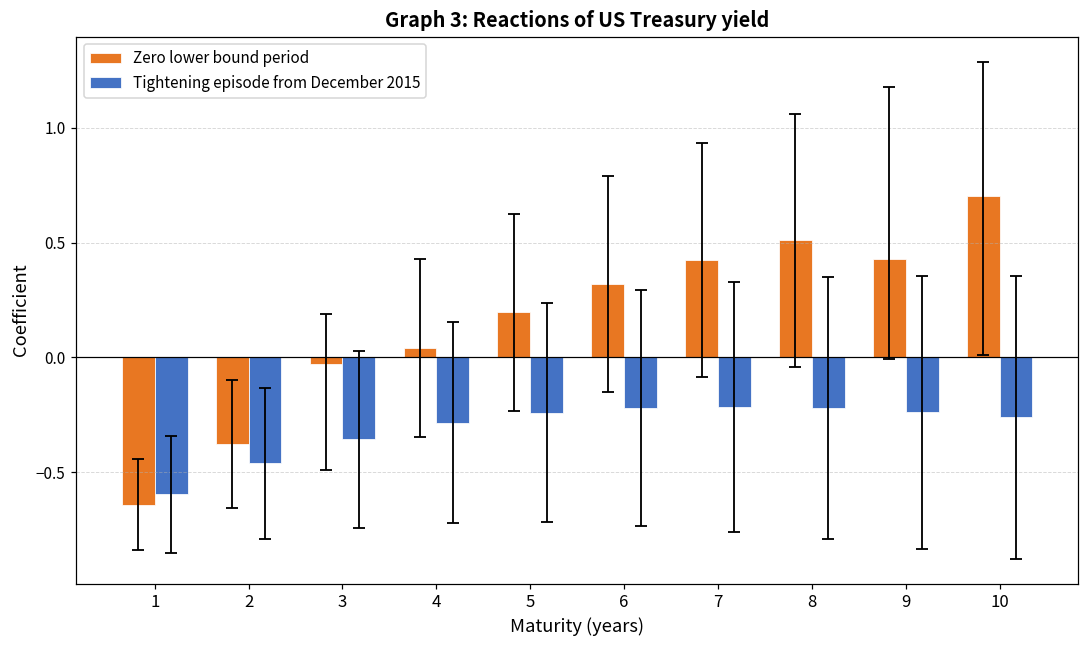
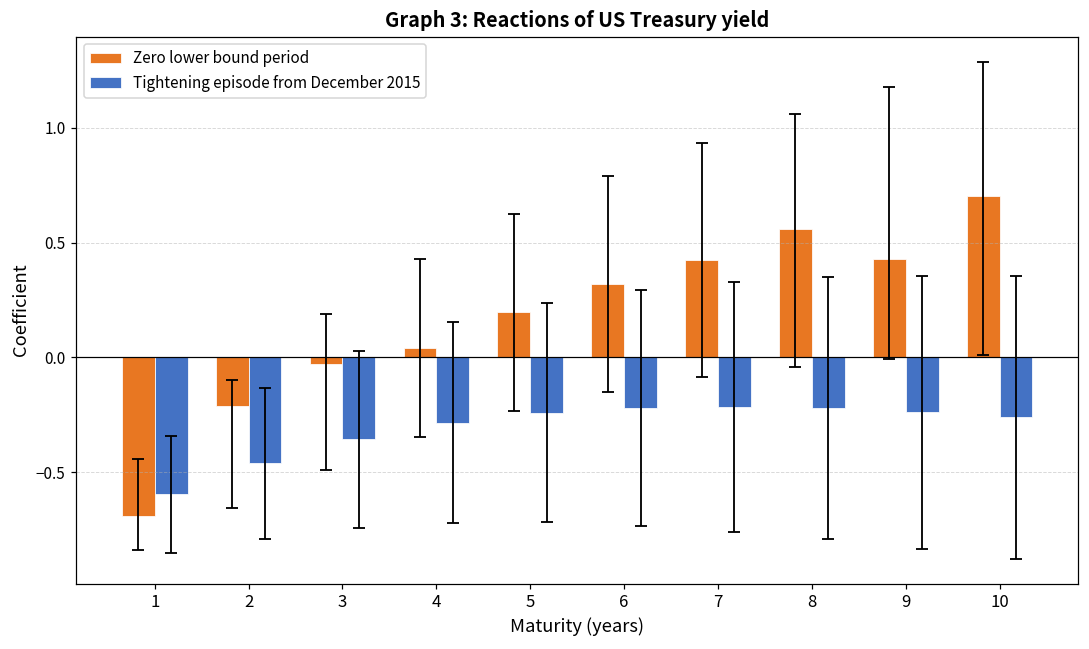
Zero lower bound period, 1: -0.64 -> -0.69
Zero lower bound period, 2: -0.38 -> -0.21
Zero lower bound period, 8: 0.51 -> 0.56
